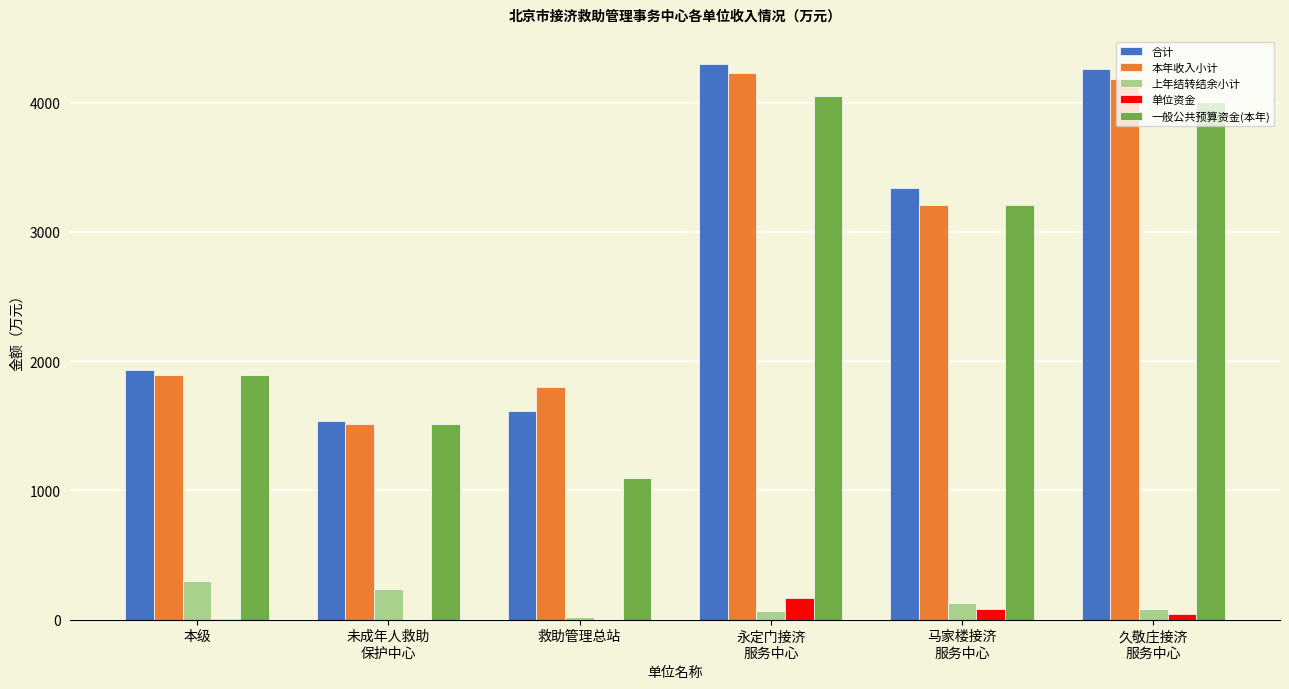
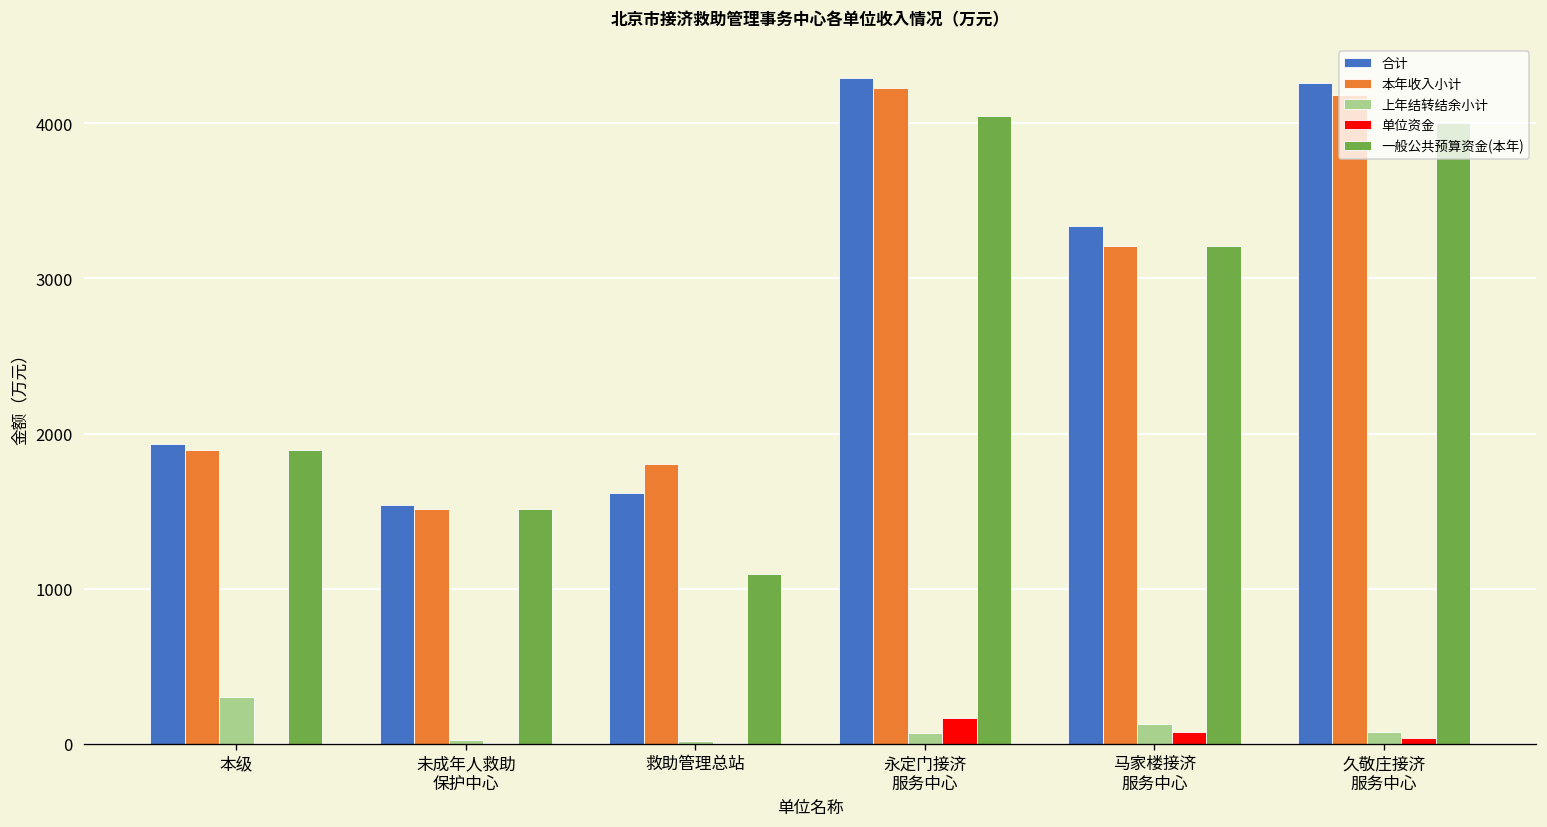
上年结转结余小计, 未成年人救助 保护中心: 240 -> 30
